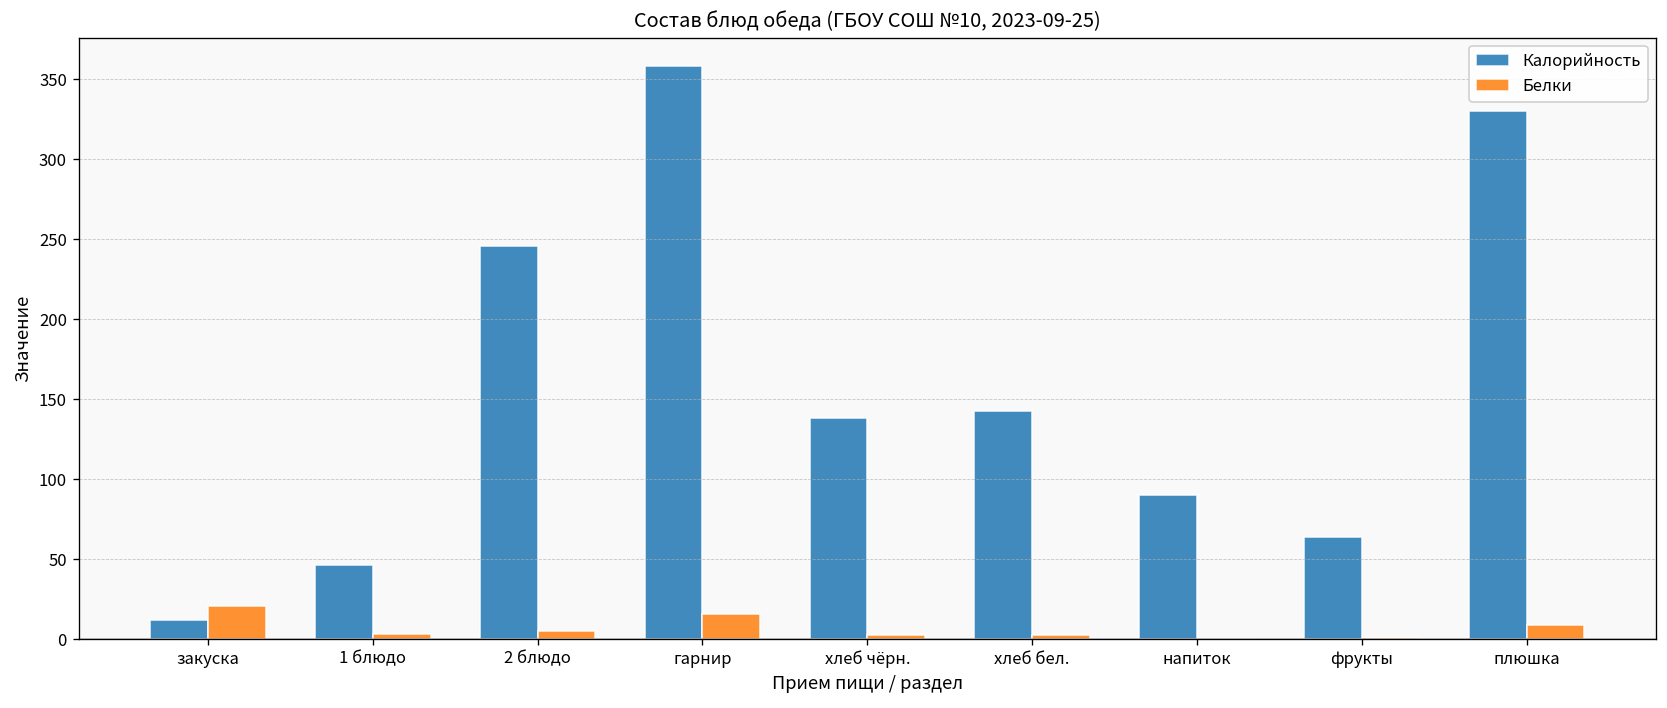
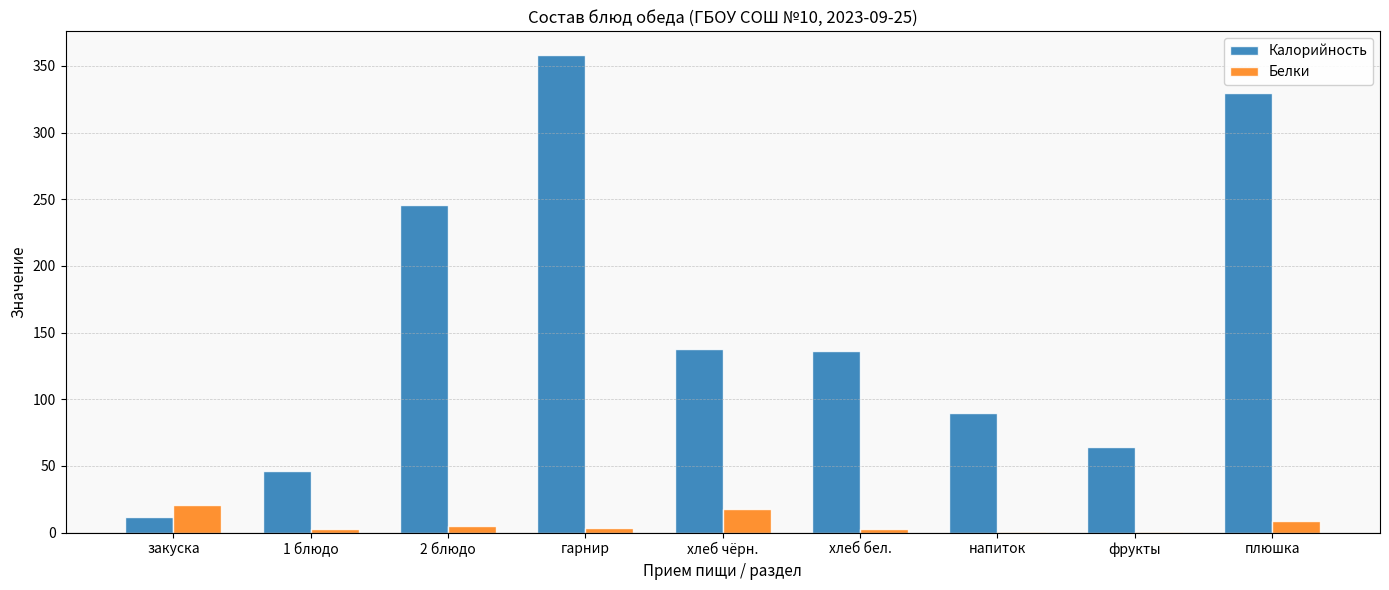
Белки, гарнир: 16 -> 3
Белки, хлеб чёрн.: 3 -> 17
Калорийность, хлеб бел.: 143 -> 136
